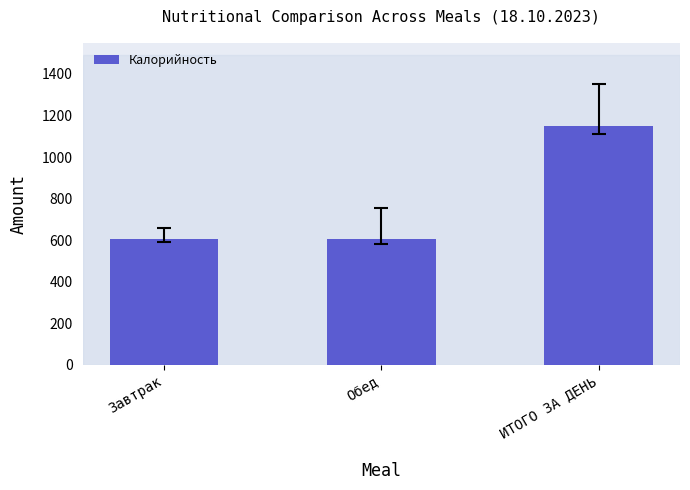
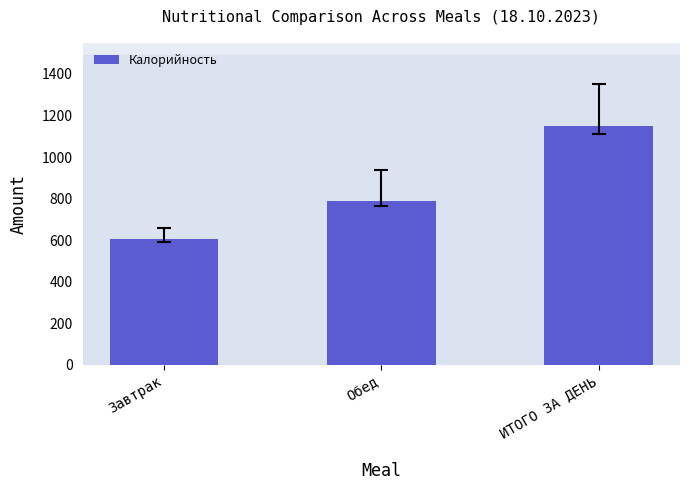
Калорийность, Обед: 600 -> 790
